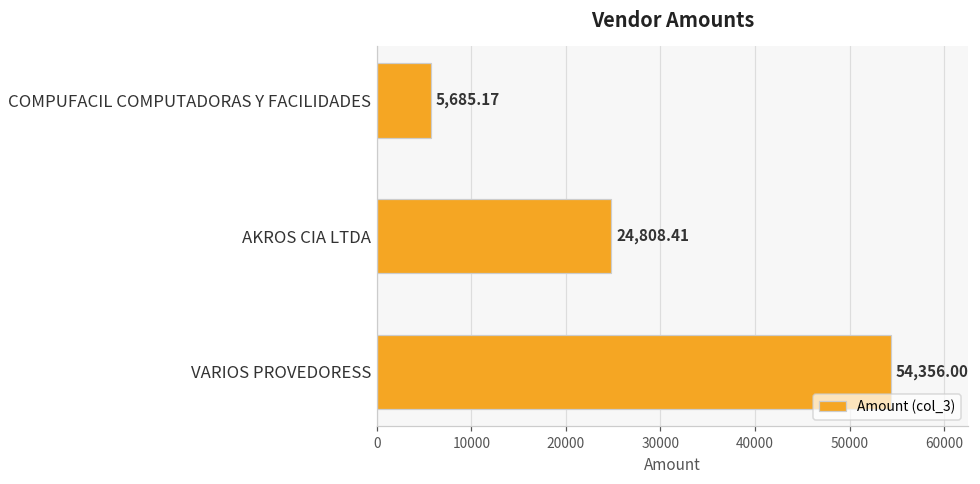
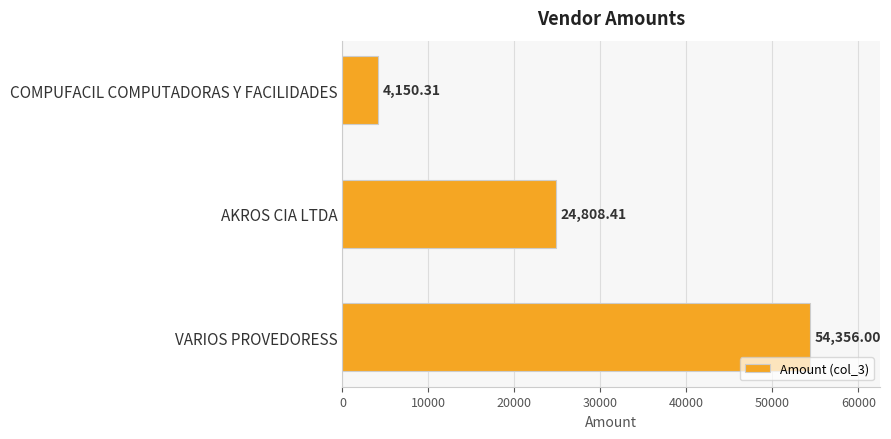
COMPUFACIL COMPUTADORAS Y FACILIDADES: 5,685.17 -> 4,150.31
